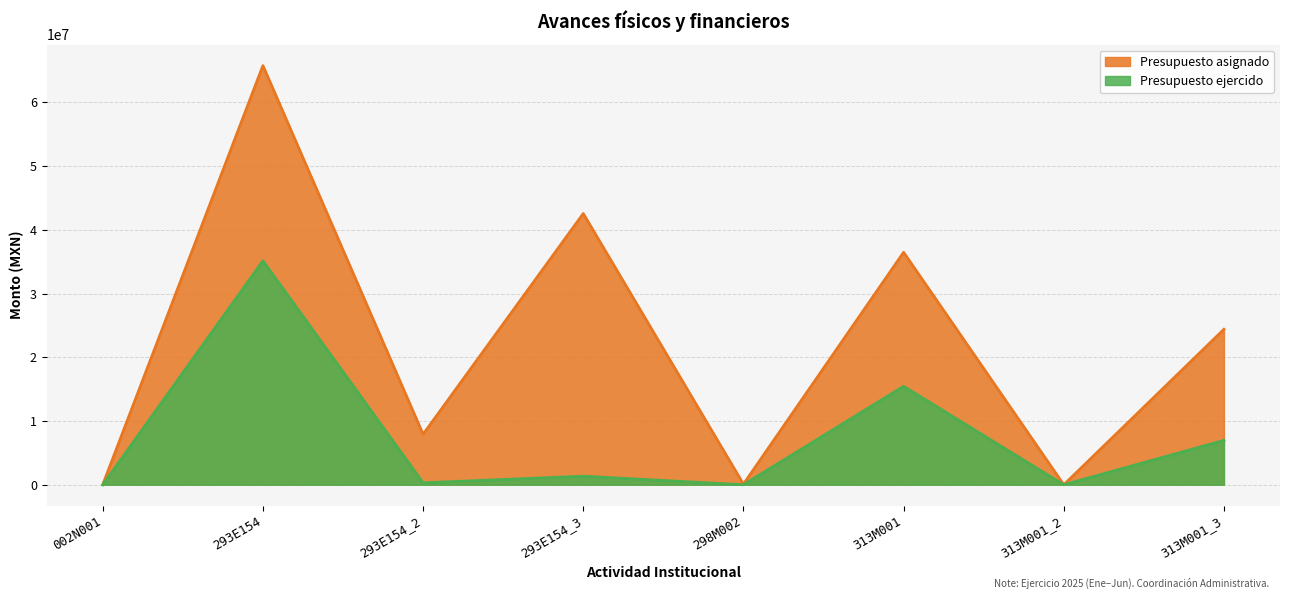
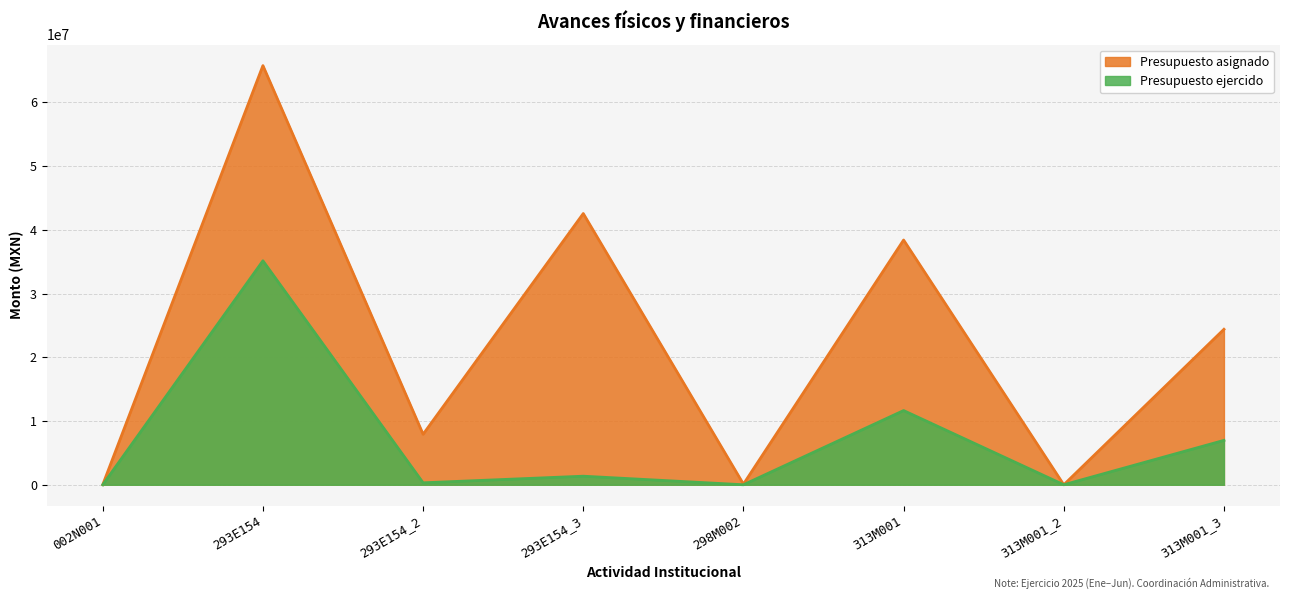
Presupuesto asignado, 313M001: 36000000 -> 38000000
Presupuesto ejercido, 313M001: 15000000 -> 12000000
